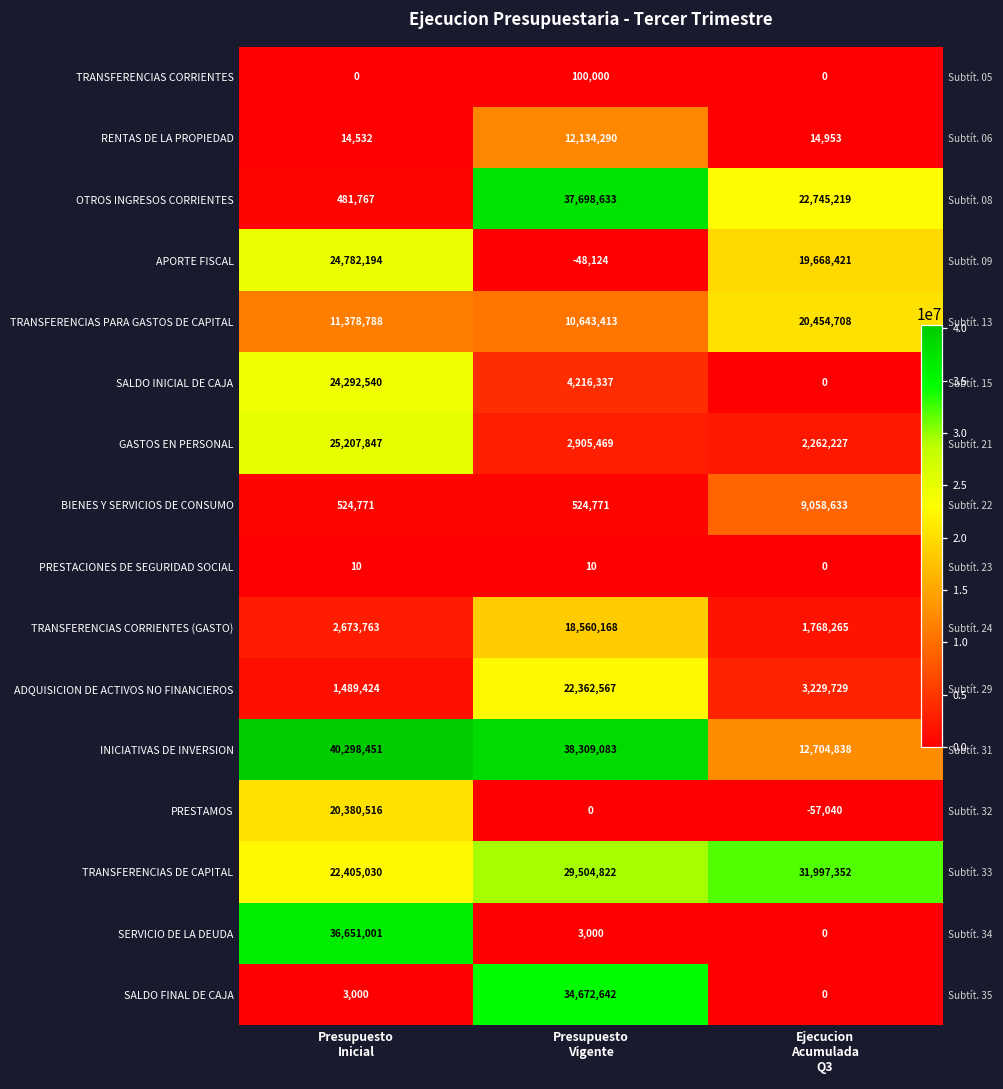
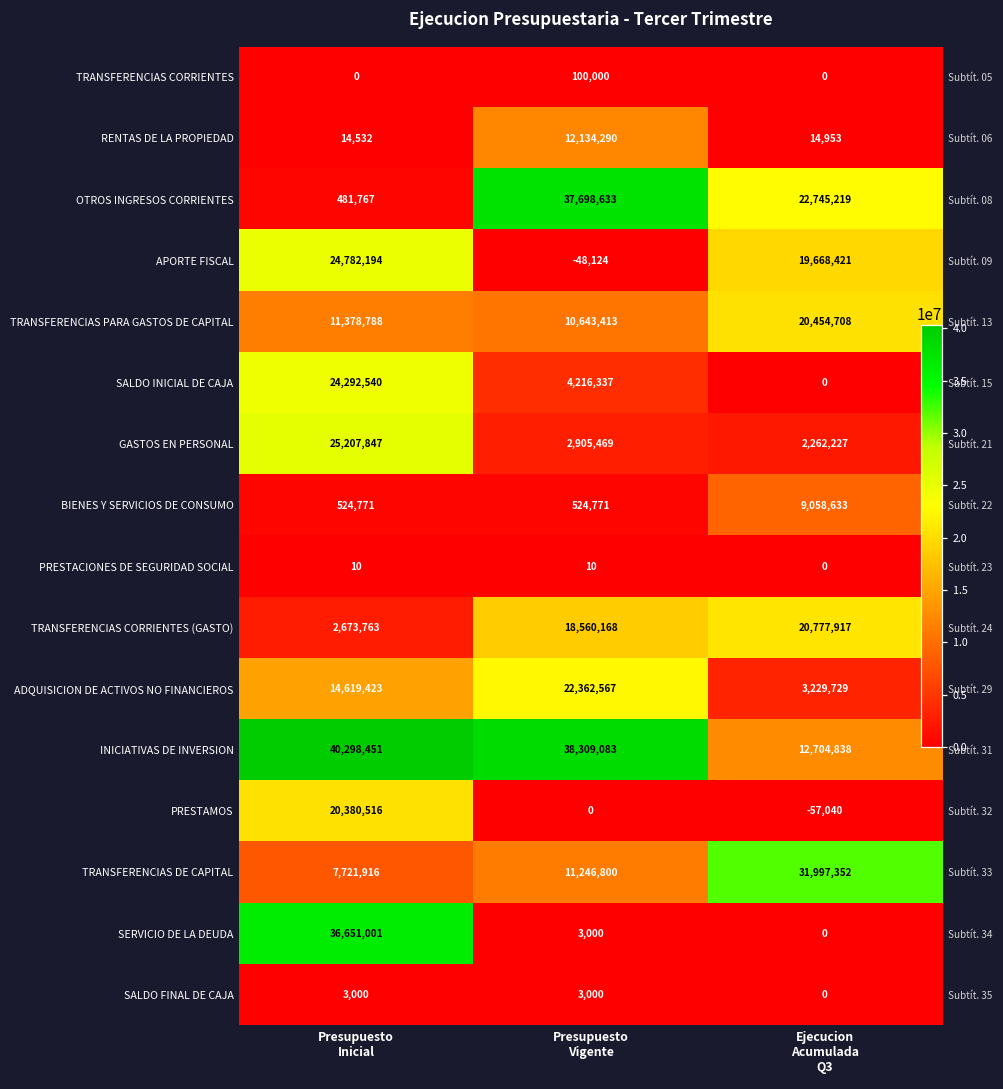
TRANSFERENCIAS CORRIENTES (GASTO), Ejecucion Acumulada Q3: 1,768,265 -> 20,777,917
ADQUISICION DE ACTIVOS NO FINANCIEROS, Presupuesto Inicial: 1,489,424 -> 14,619,423
TRANSFERENCIAS DE CAPITAL, Presupuesto Inicial: 22,405,030 -> 7,721,916
TRANSFERENCIAS DE CAPITAL, Presupuesto Vigente: 29,504,822 -> 11,246,800
SALDO FINAL DE CAJA, Presupuesto Vigente: 34,672,642 -> 3,000
